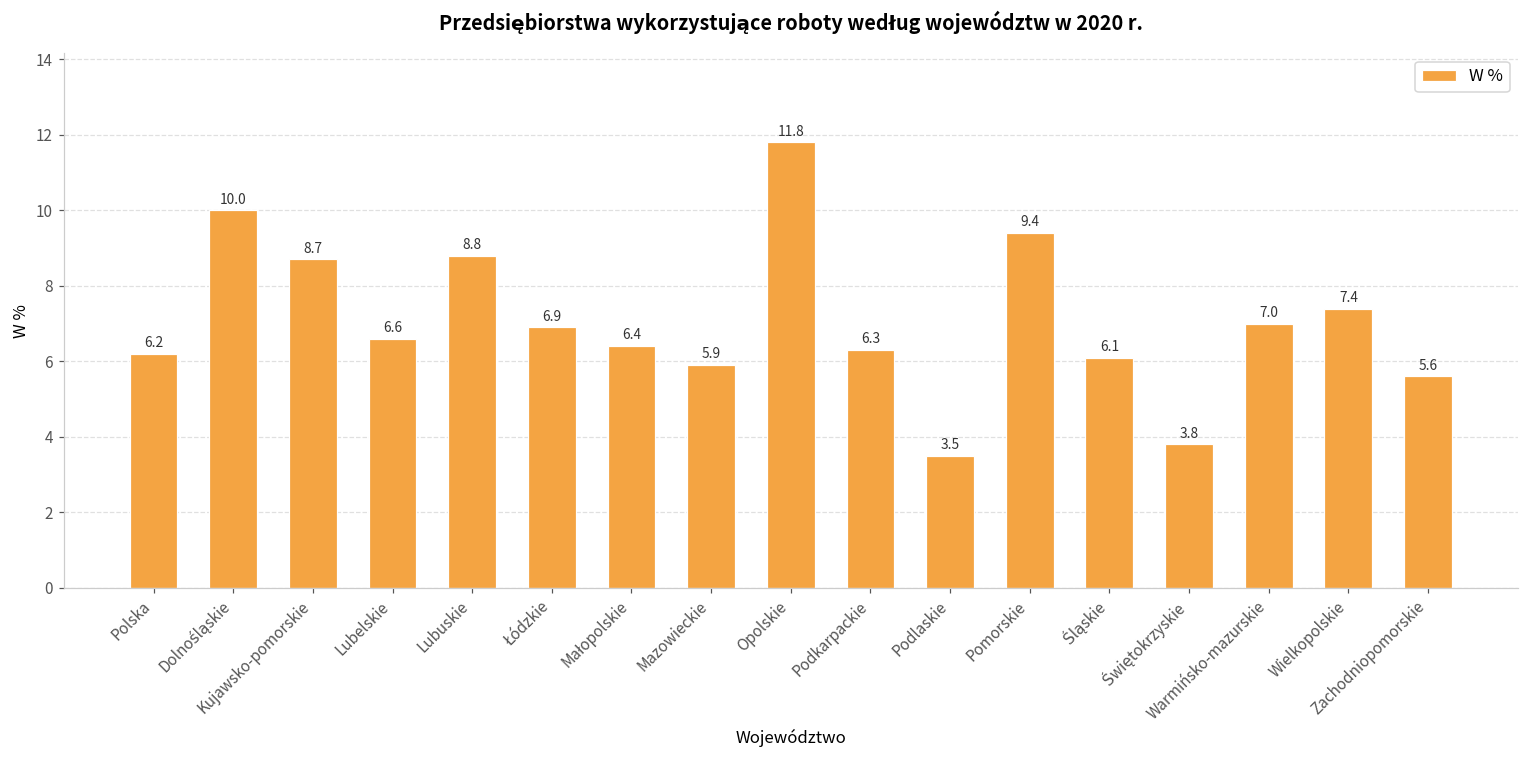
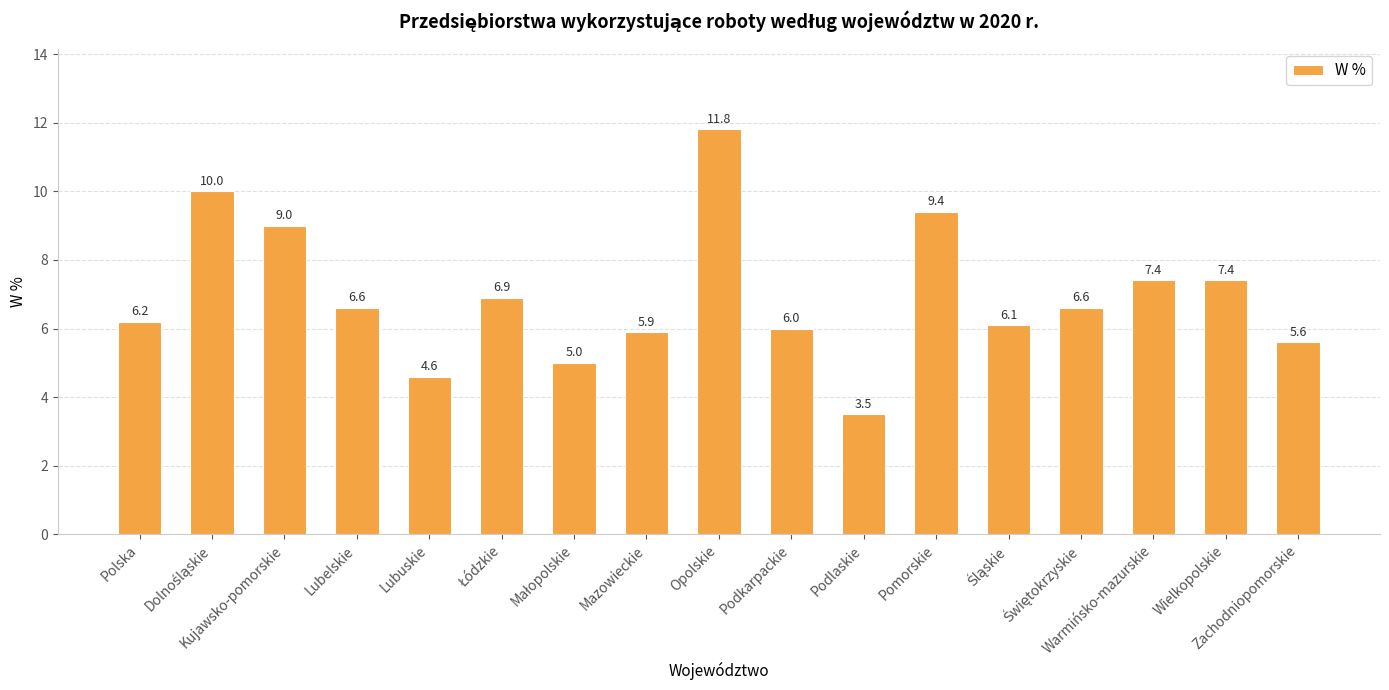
Kujawsko-pomorskie: 8.7 -> 9.0
Lubuskie: 8.8 -> 4.6
Małopolskie: 6.4 -> 5.0
Podkarpackie: 6.3 -> 6.0
Świętokrzyskie: 3.8 -> 6.6
Warmińsko-mazurskie: 7.0 -> 7.4
